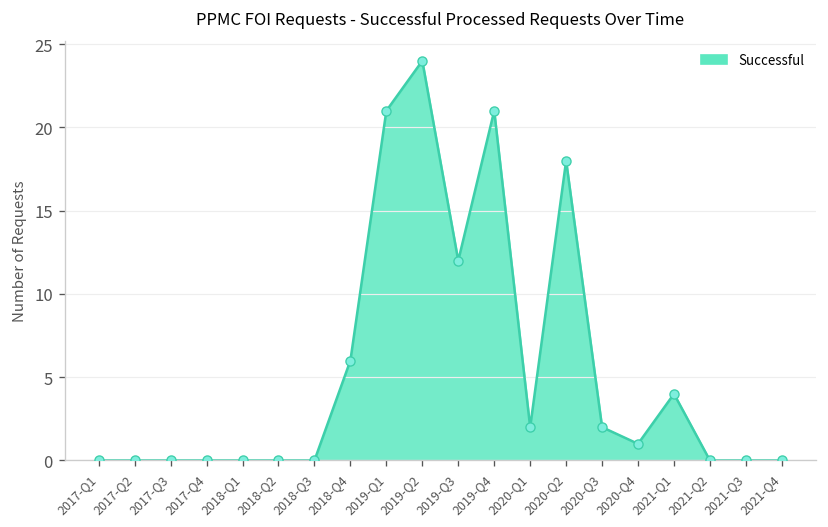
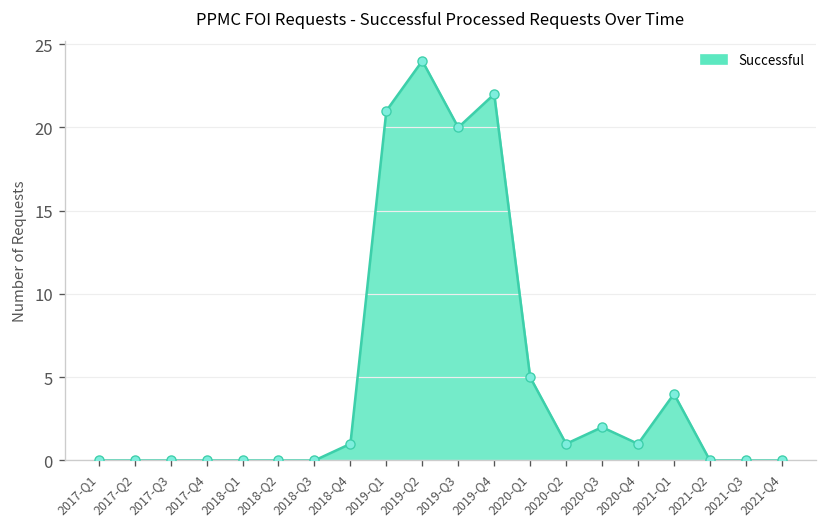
2018-Q4: 6 -> 1
2019-Q3: 12 -> 20
2019-Q4: 21 -> 22
2020-Q1: 2 -> 5
2020-Q2: 18 -> 1
